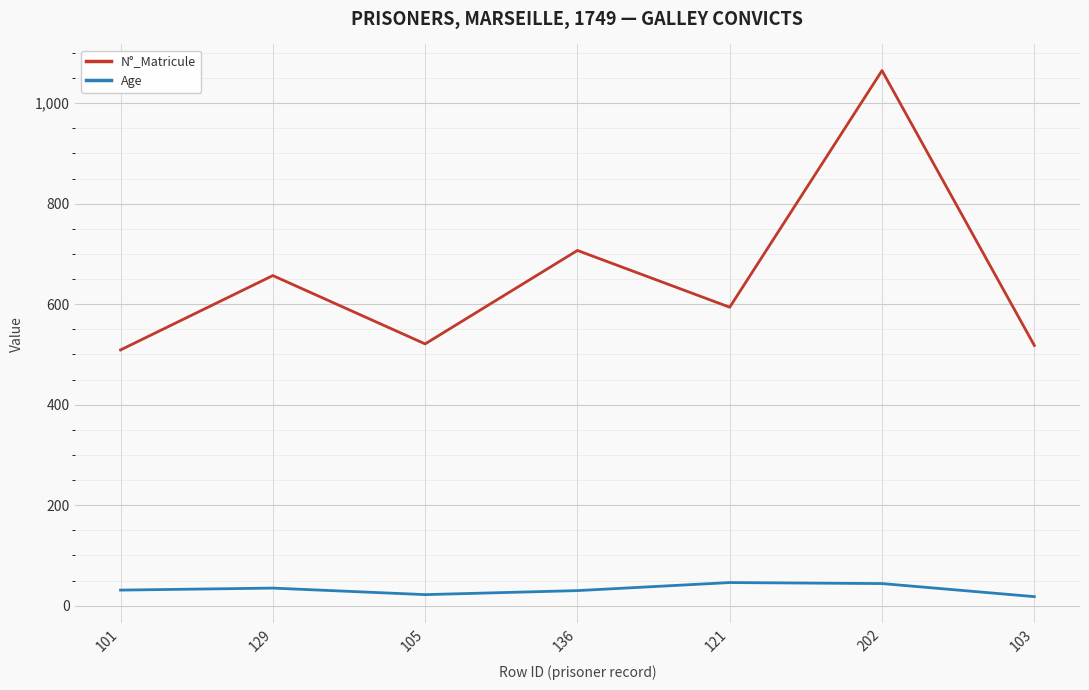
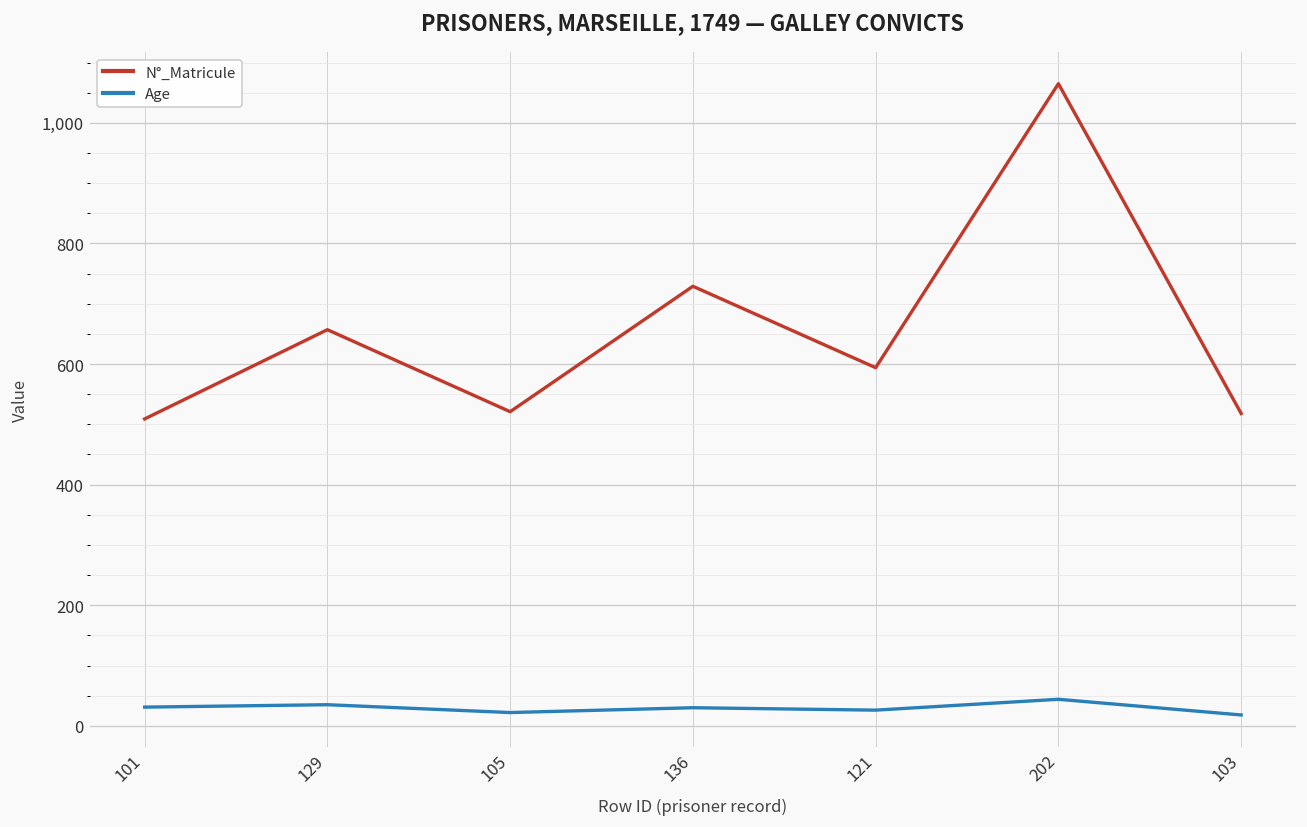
N°_Matricule, 136: 710 -> 730
Age, 121: 50 -> 30
